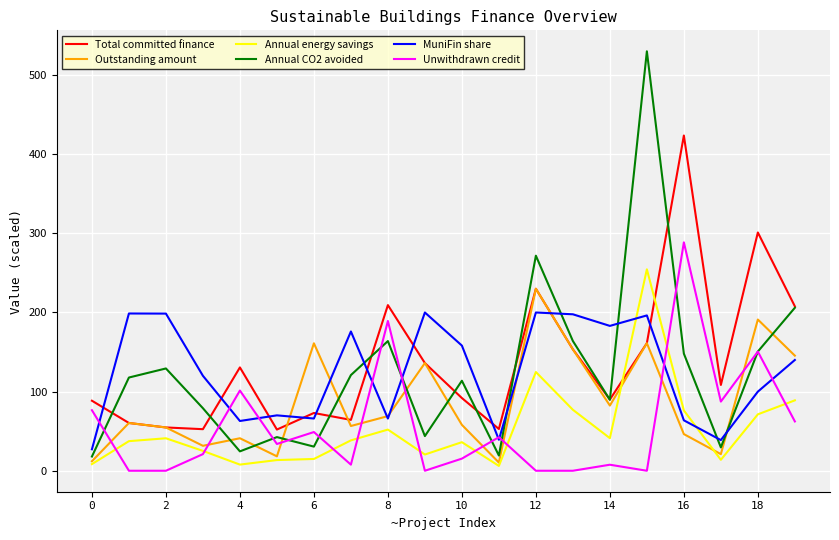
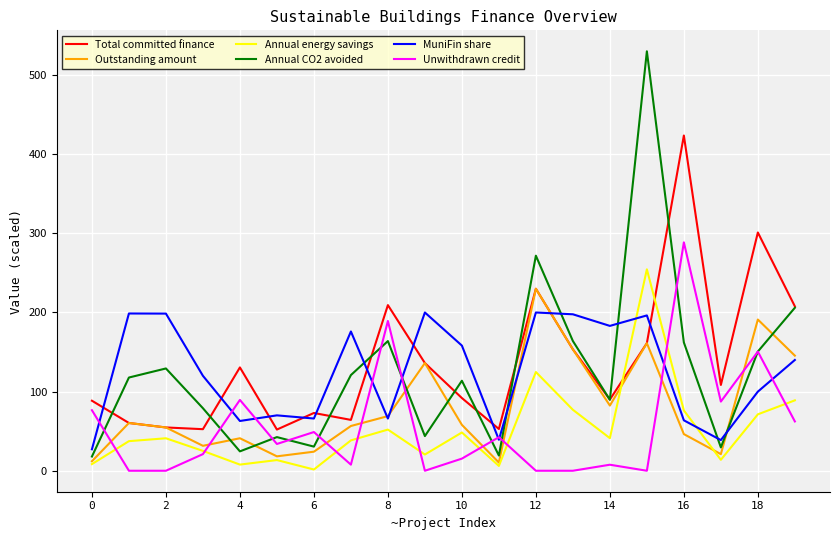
Unwithdrawn credit, 4: 100 -> 90
Outstanding amount, 6: 160 -> 20
Annual energy savings, 6: 10 -> 0
Annual energy savings, 10: 40 -> 50
Annual CO2 avoided, 16: 150 -> 160
